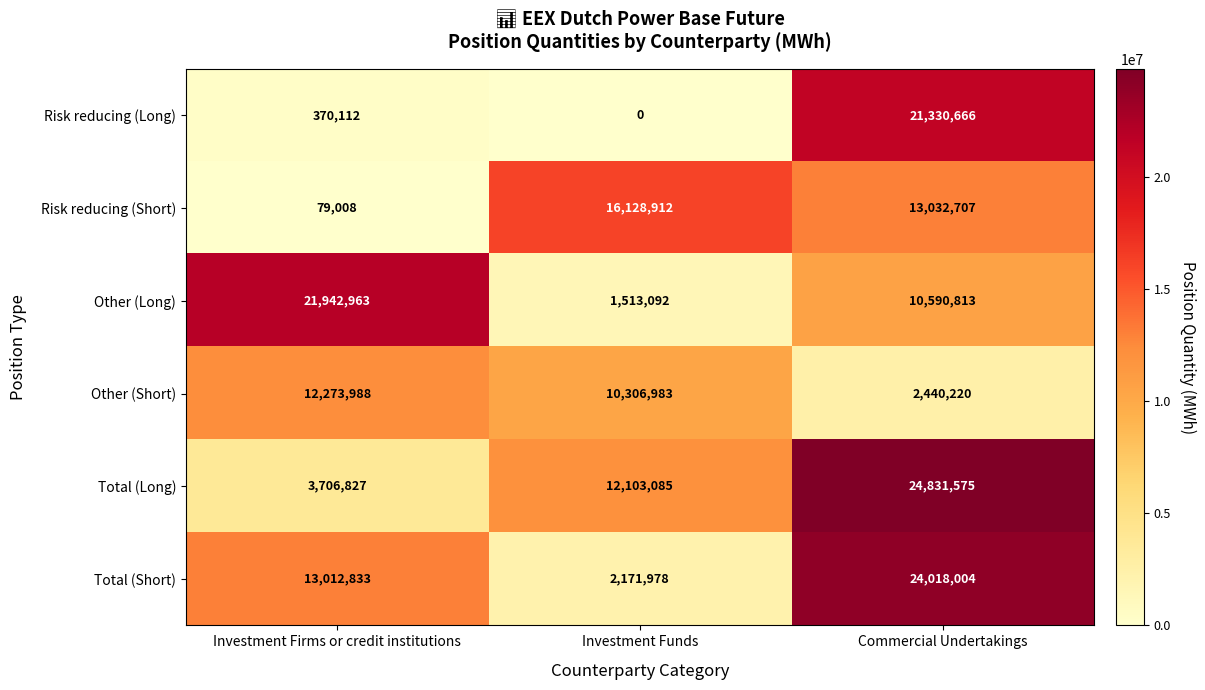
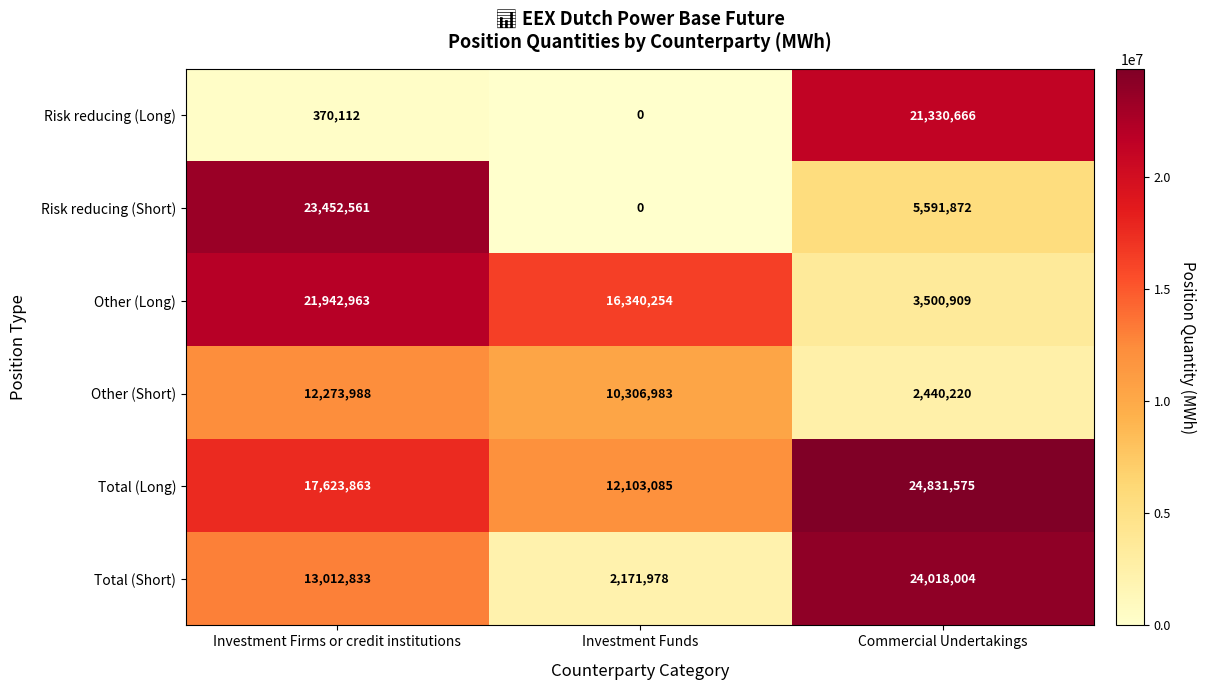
Risk reducing (Short), Investment Firms or credit institutions: 79,008 -> 23,452,561
Risk reducing (Short), Investment Funds: 16,128,912 -> 0
Risk reducing (Short), Commercial Undertakings: 13,032,707 -> 5,591,872
Other (Long), Investment Funds: 1,513,092 -> 16,340,254
Other (Long), Commercial Undertakings: 10,590,813 -> 3,500,909
Total (Long), Investment Firms or credit institutions: 3,706,827 -> 17,623,863
